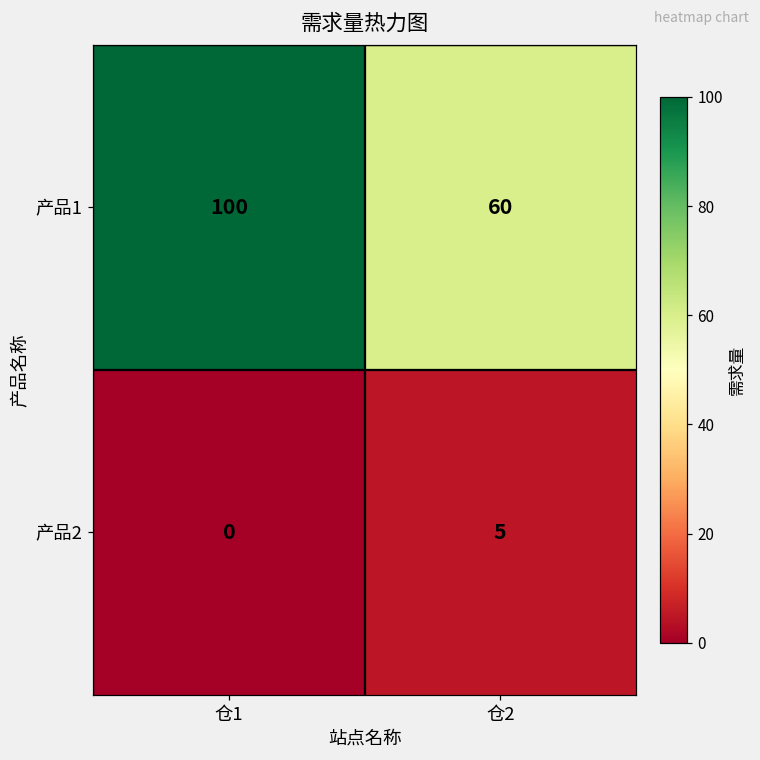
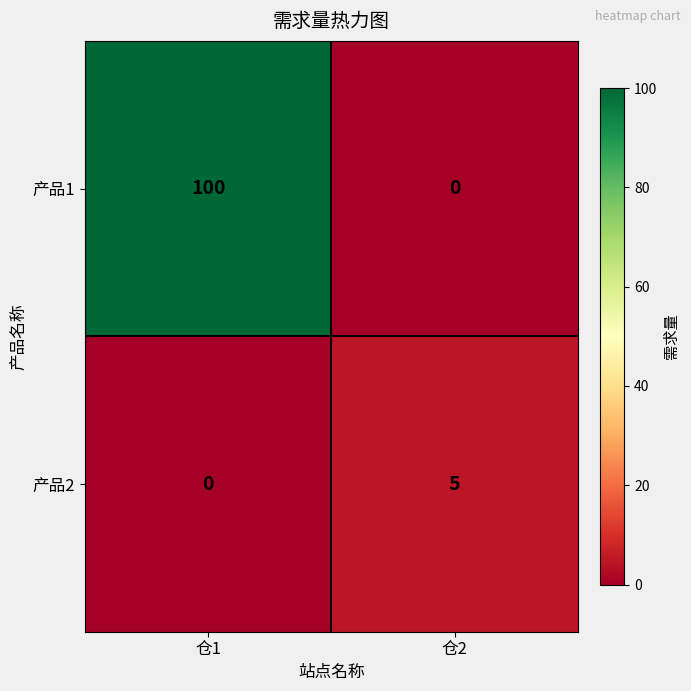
产品1, 仓2: 60 -> 0
